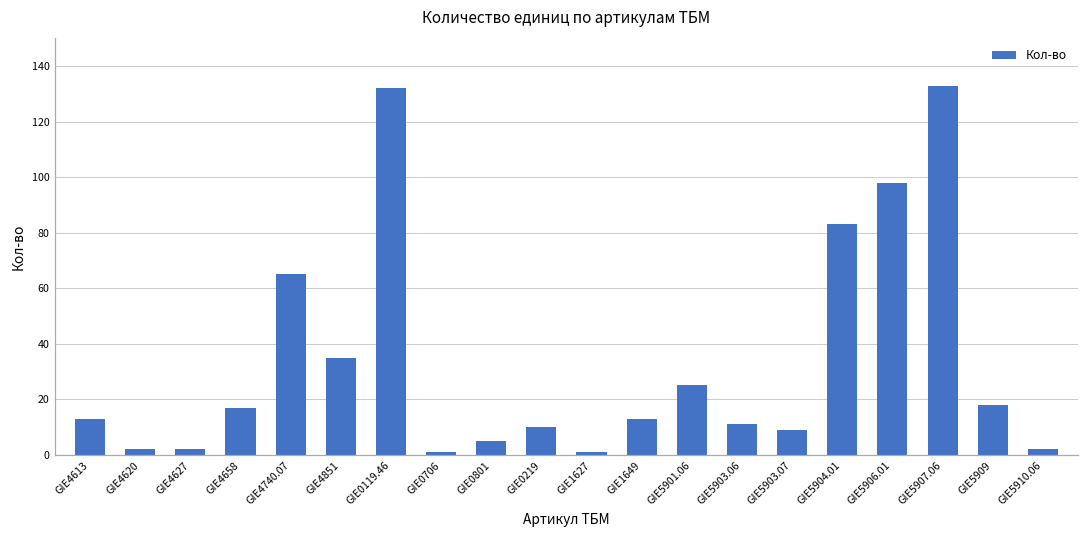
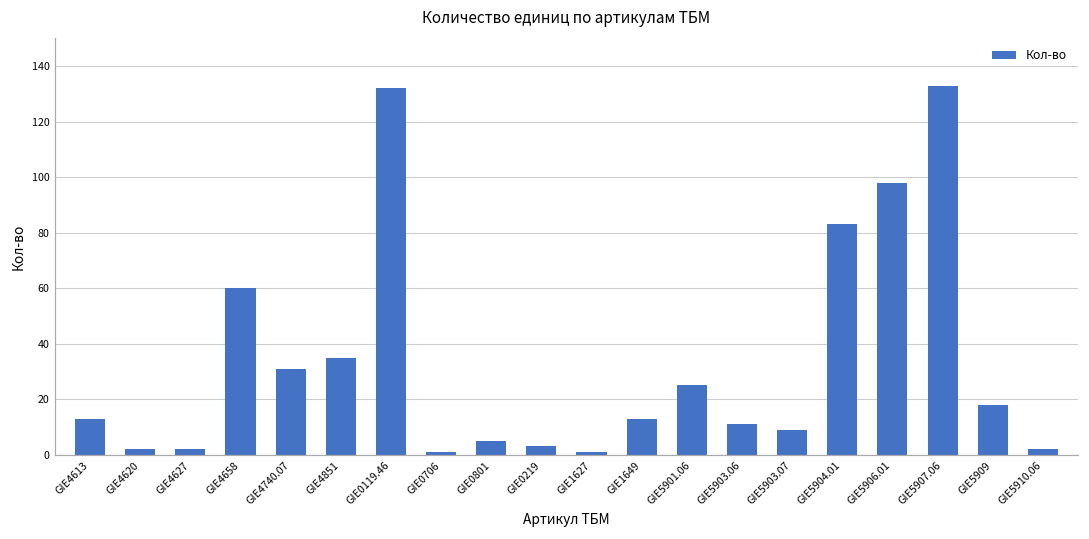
GIE4658: 17 -> 60
GIE4740.07: 65 -> 31
GIE0219: 10 -> 3
